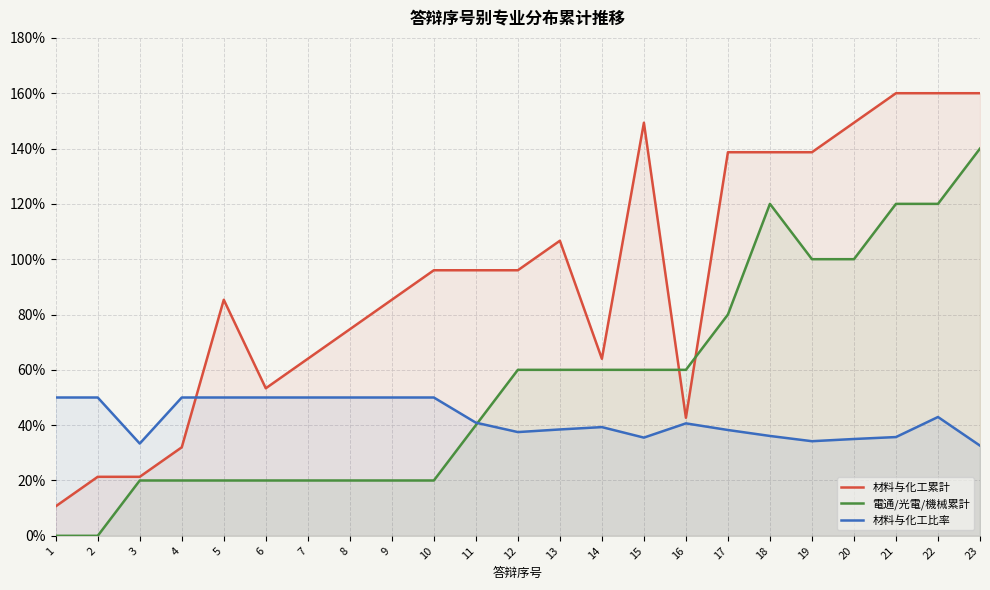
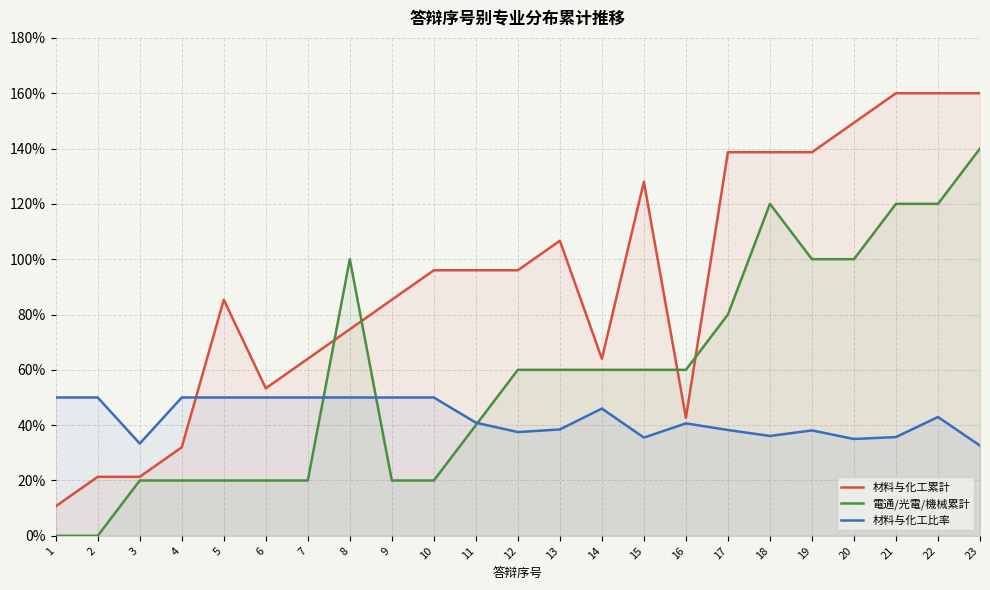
電通/光電/機械累計, 8: 20% -> 100%
材料与化工比率, 14: 39% -> 46%
材料与化工累計, 15: 149% -> 128%
材料与化工比率, 19: 34% -> 38%
